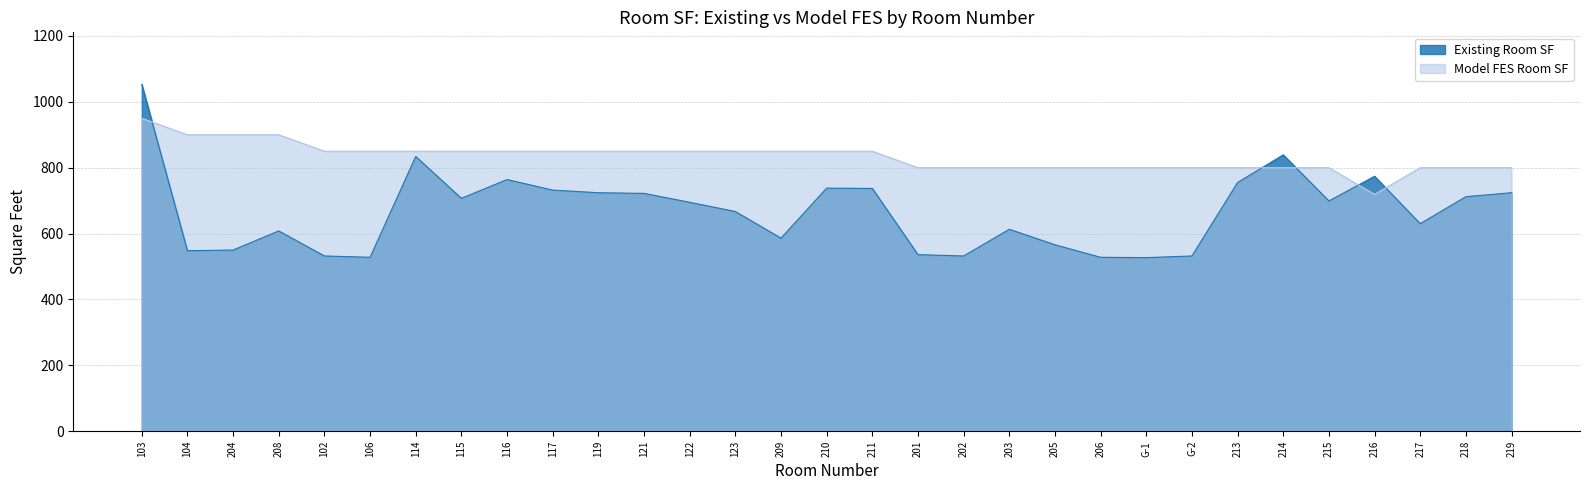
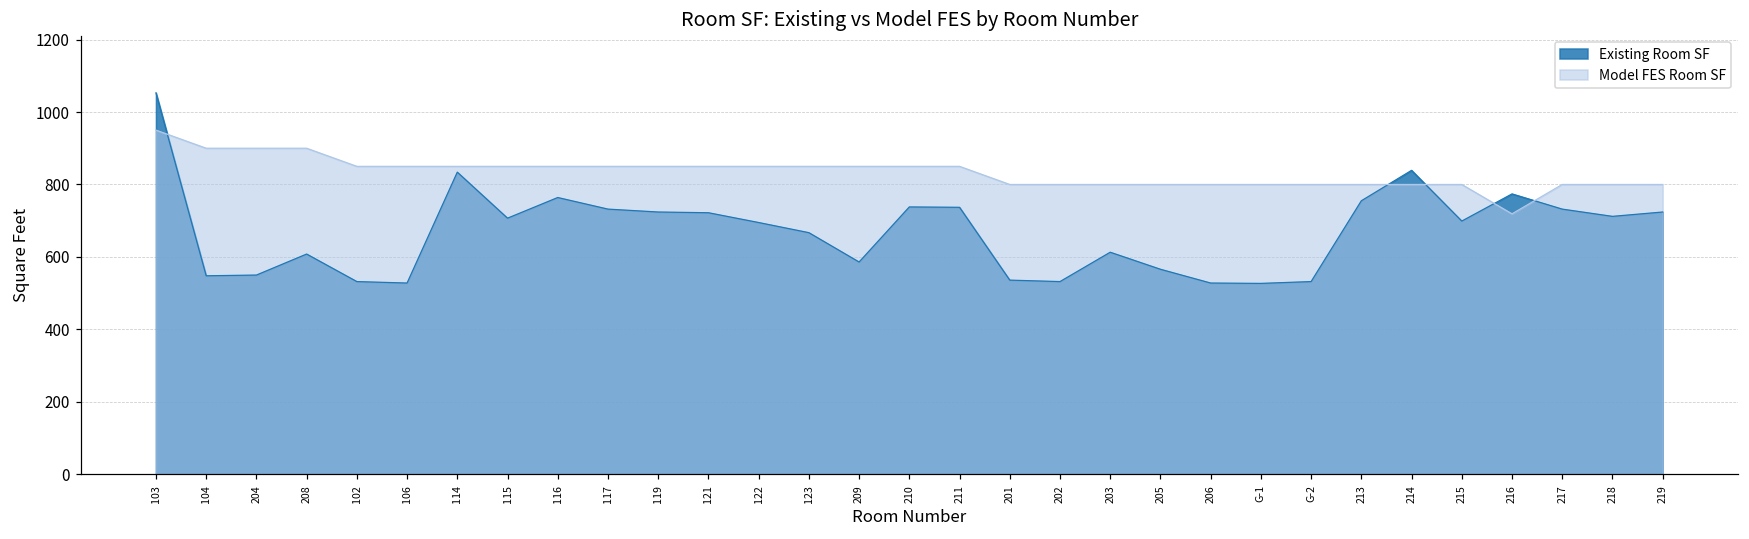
Existing Room SF, 217: 630 -> 730
